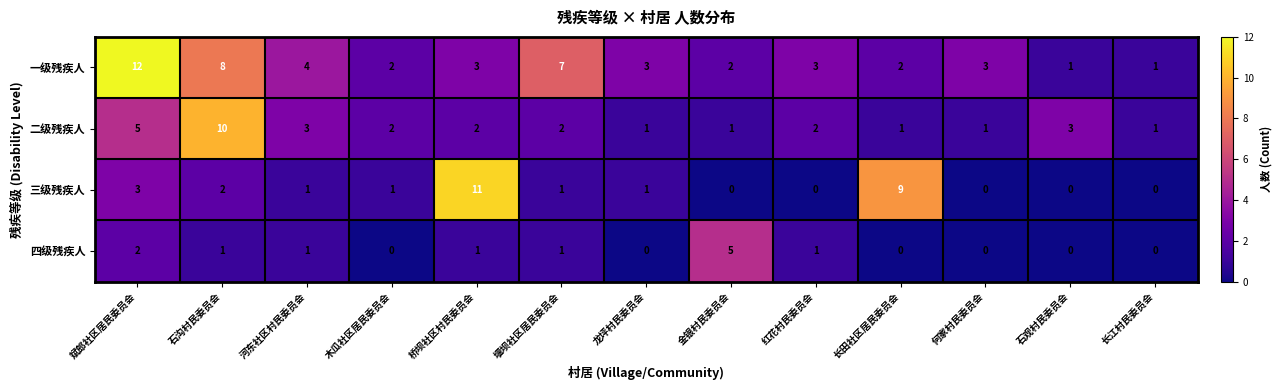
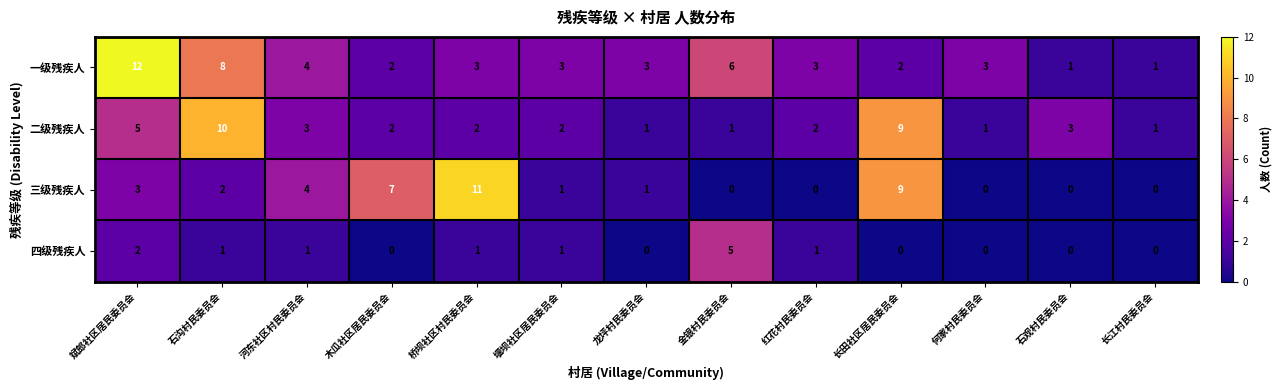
一级残疾人, 堰坝社区居民委员会: 7 -> 3
一级残疾人, 金银村民委员会: 2 -> 6
二级残疾人, 长田社区居民委员会: 1 -> 9
三级残疾人, 河东社区村民委员会: 1 -> 4
三级残疾人, 木瓜社区居民委员会: 1 -> 7
